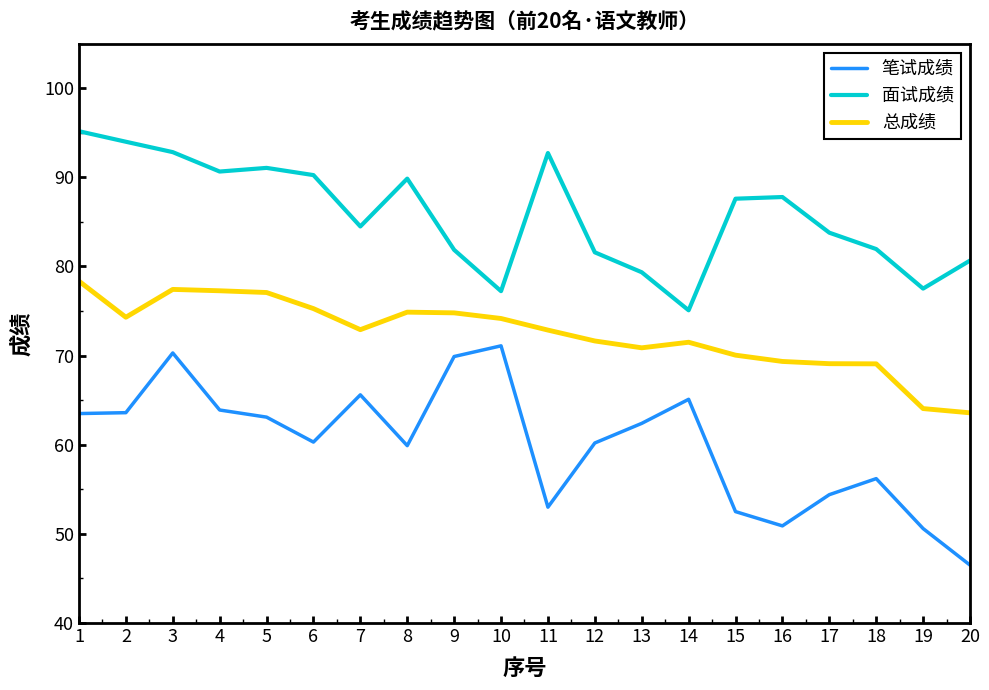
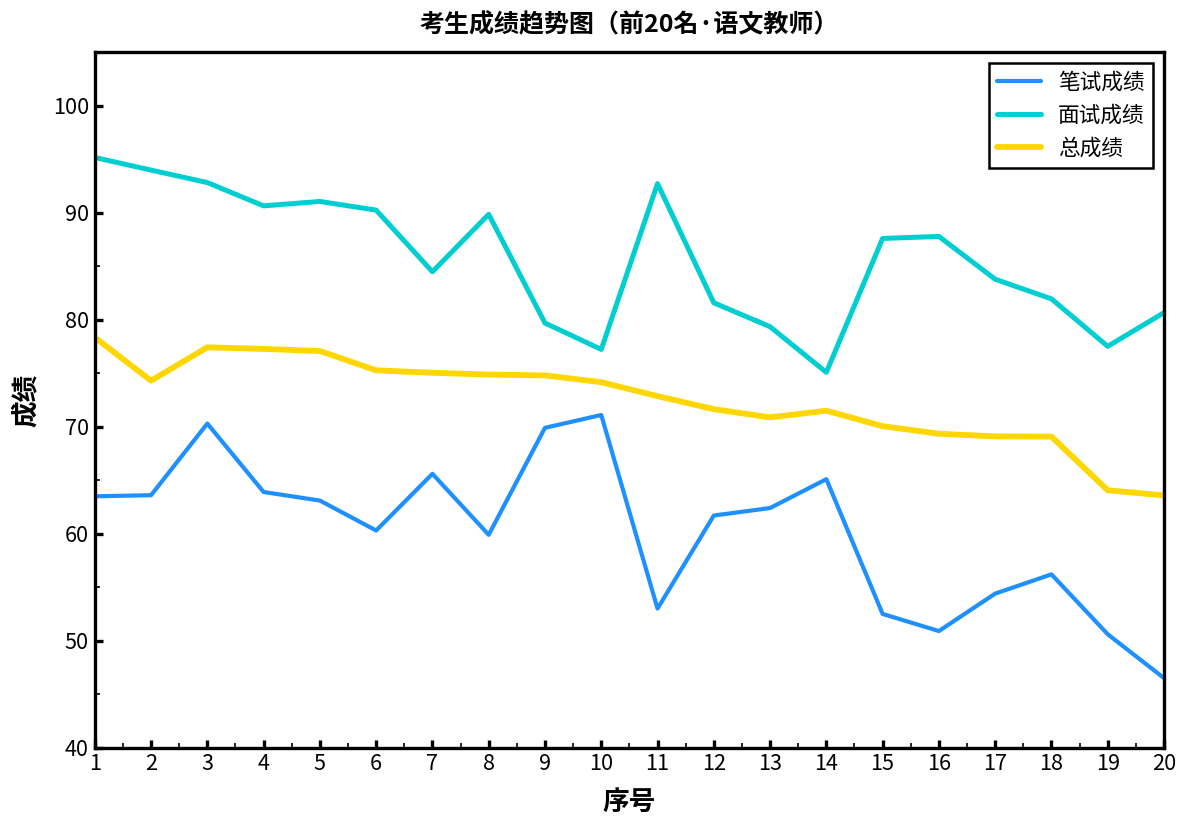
总成绩, 7: 73 -> 75
面试成绩, 9: 82 -> 80
笔试成绩, 12: 60 -> 62
